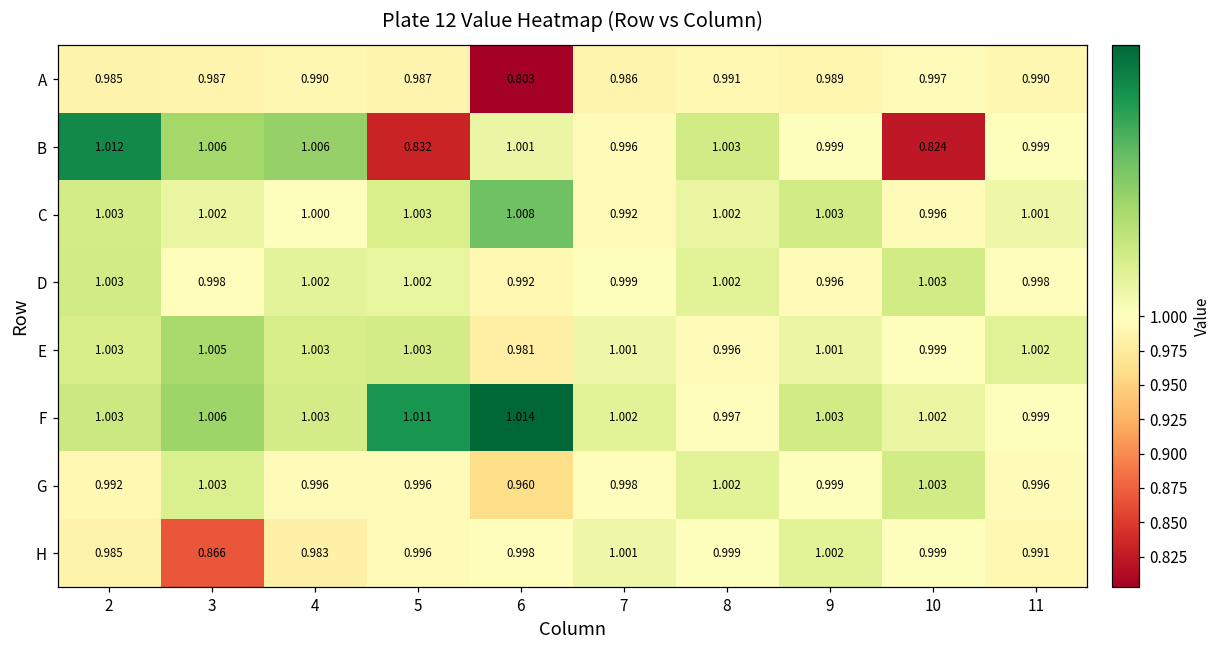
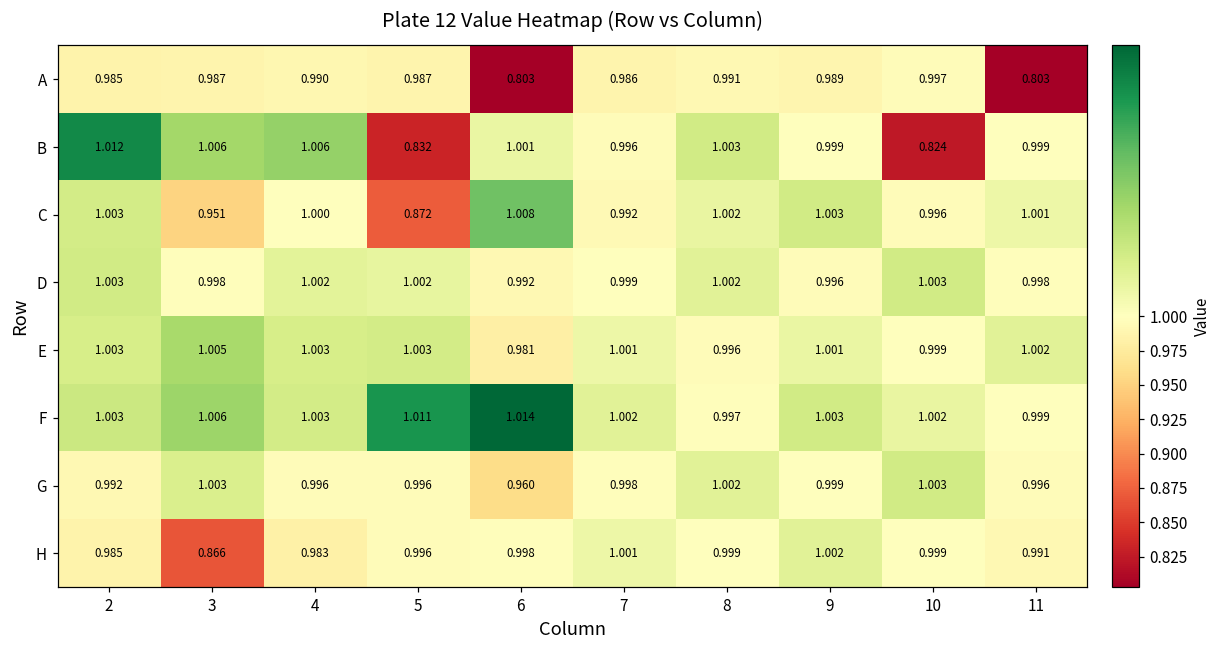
A, 11: 0.990 -> 0.803
C, 3: 1.002 -> 0.951
C, 5: 1.003 -> 0.872
